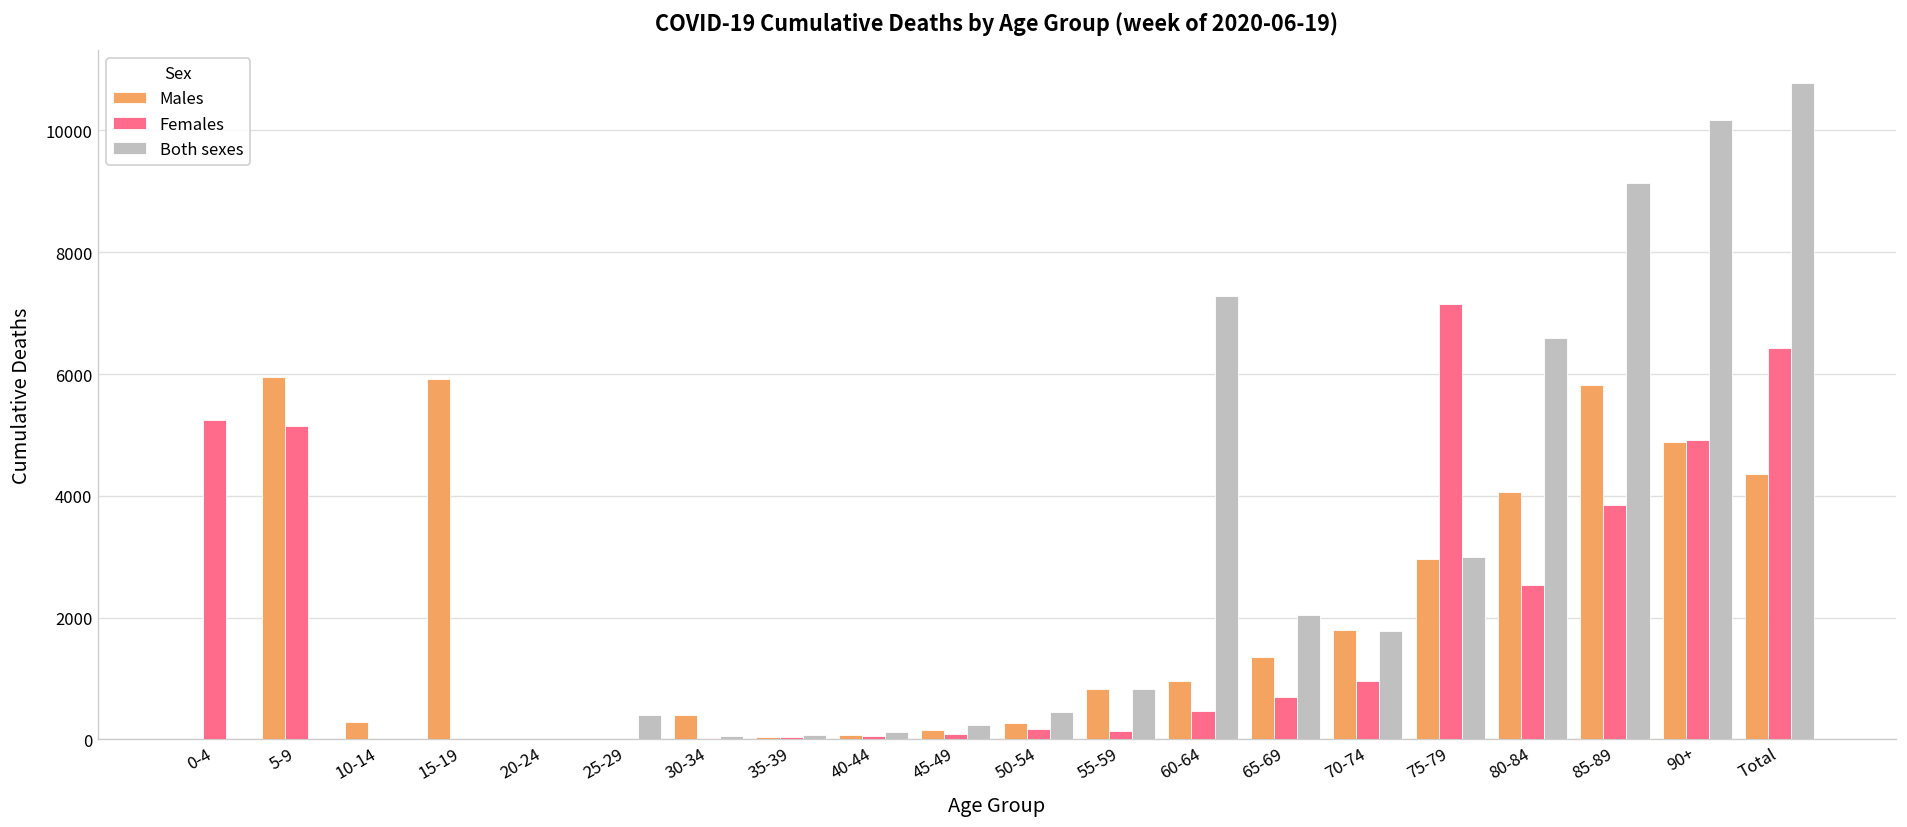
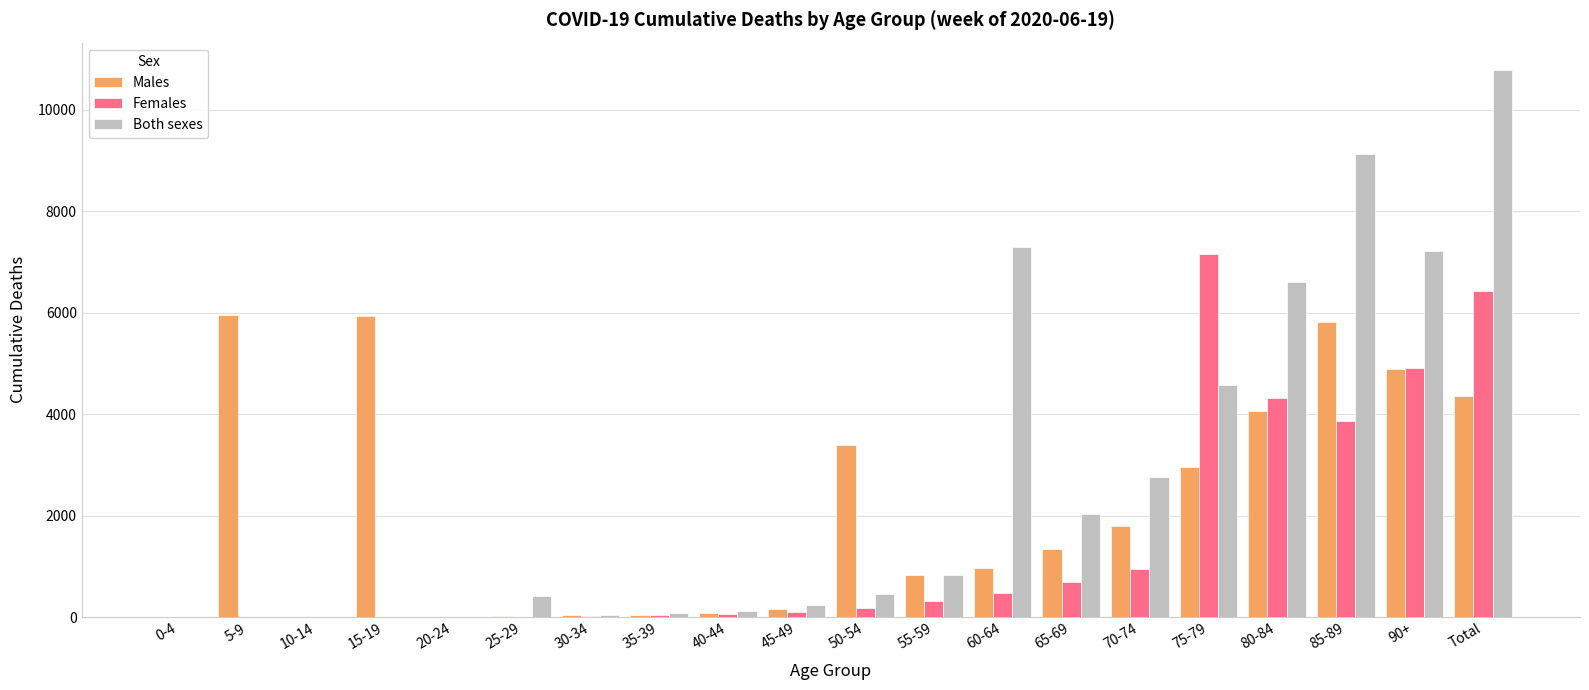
Females, 0-4: 5200 -> 0
Females, 5-9: 5100 -> 0
Males, 10-14: 300 -> 0
Males, 30-34: 400 -> 0
Males, 50-54: 300 -> 3400
Females, 55-59: 100 -> 300
Both sexes, 70-74: 1800 -> 2800
Both sexes, 75-79: 3000 -> 4600
Females, 80-84: 2500 -> 4300
Both sexes, 90+: 10200 -> 7200
